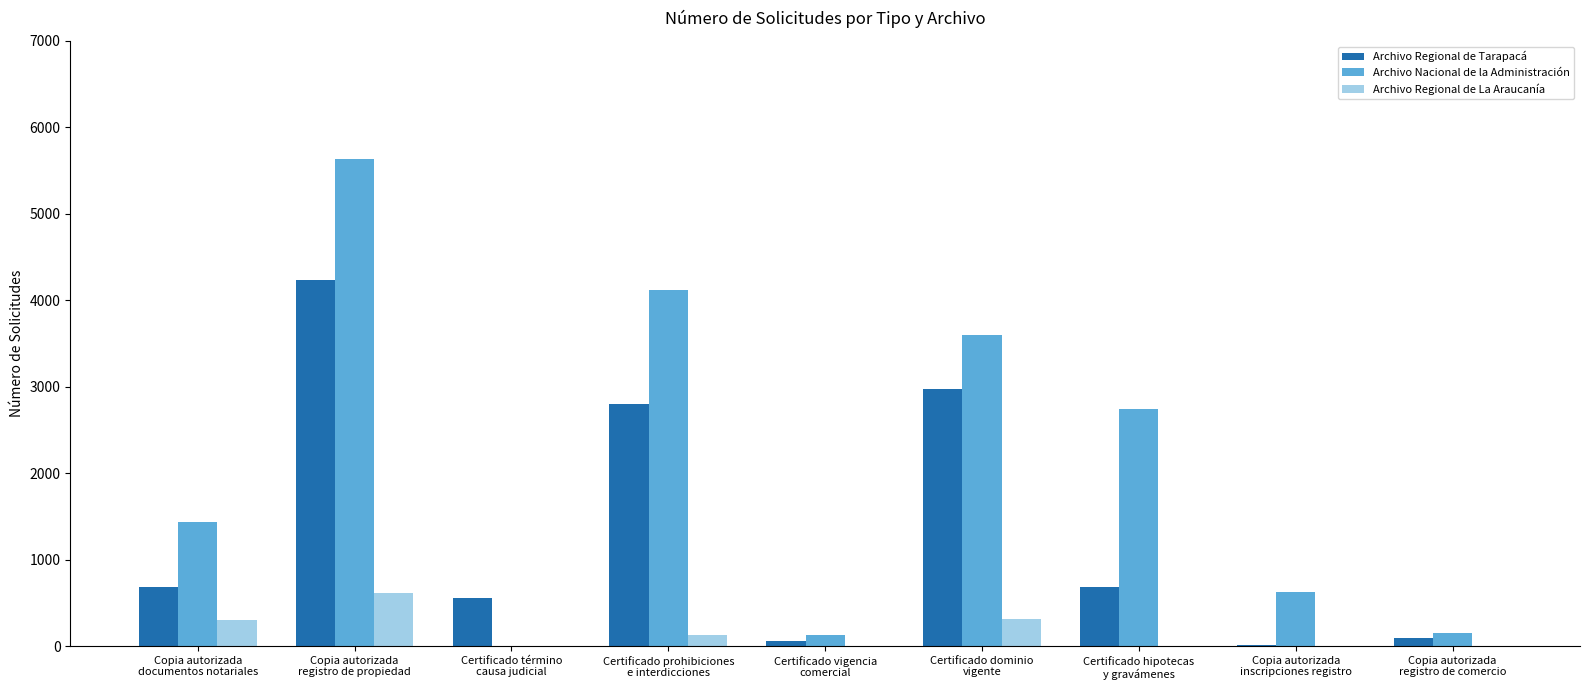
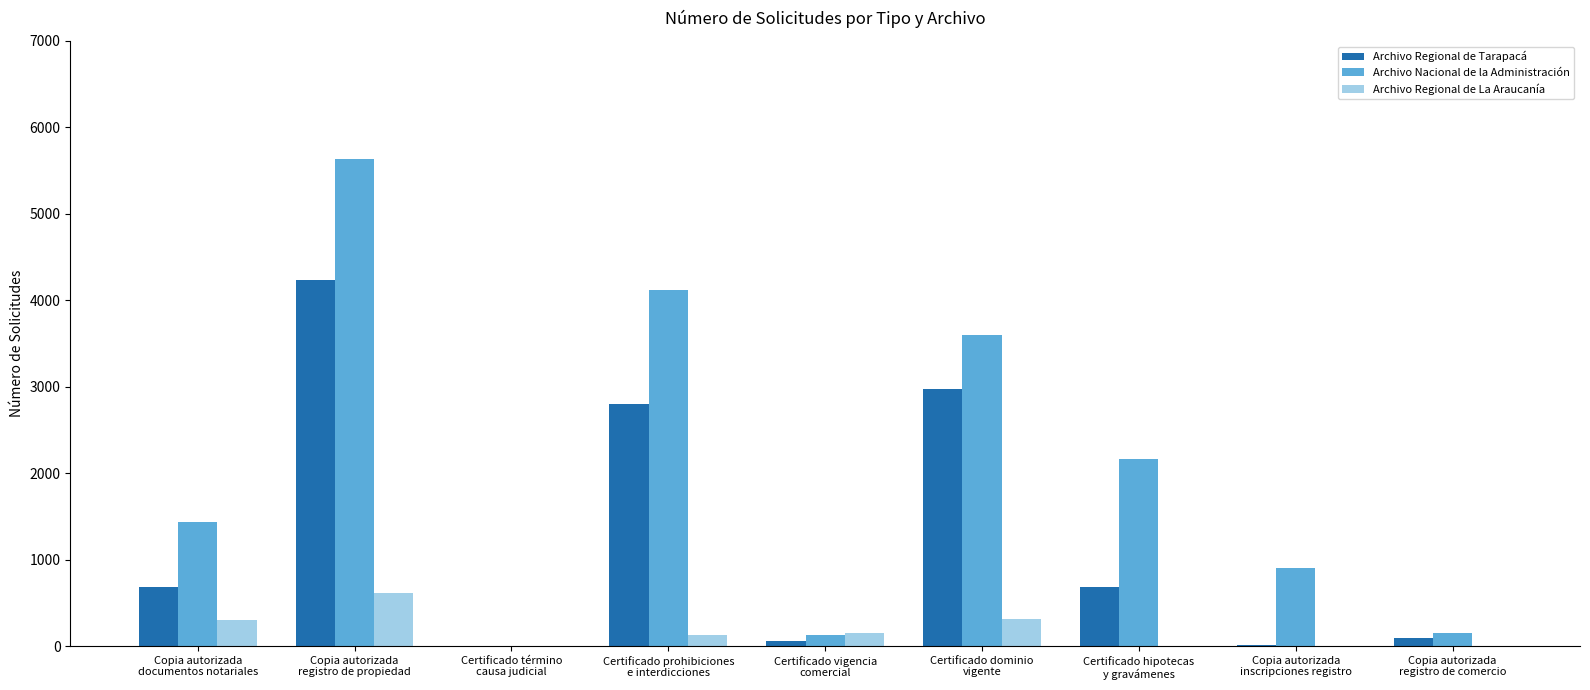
Archivo Regional de Tarapacá, Certificado término causa judicial: 600 -> 0
Archivo Regional de La Araucanía, Certificado vigencia comercial: 0 -> 200
Archivo Nacional de la Administración, Certificado hipotecas y gravámenes: 2700 -> 2200
Archivo Nacional de la Administración, Copia autorizada inscripciones registro: 600 -> 900
